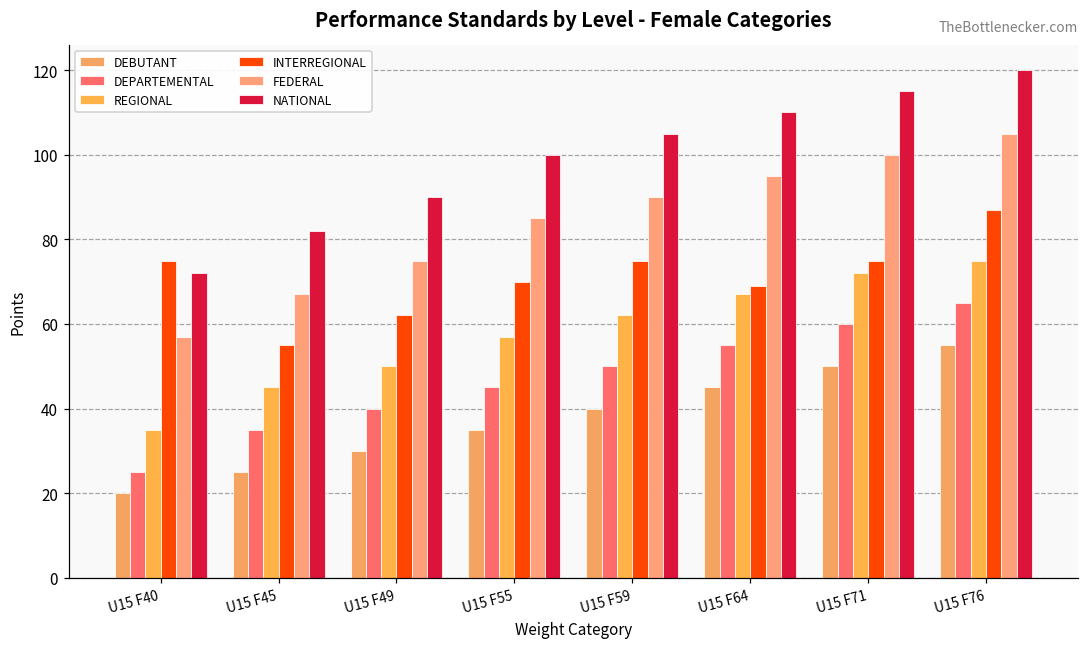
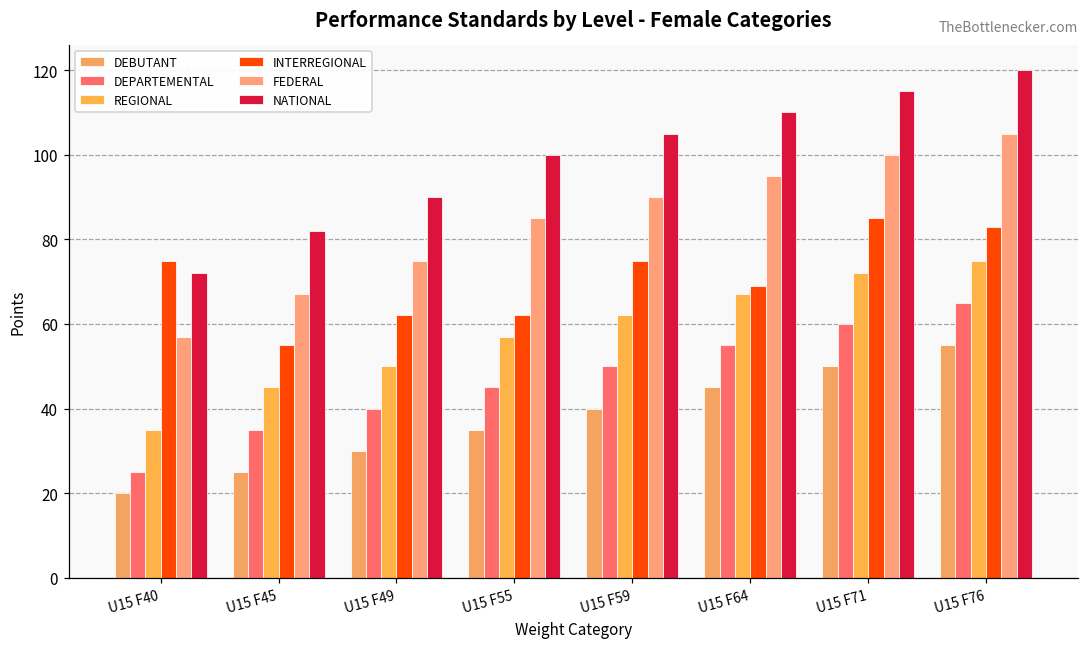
INTERREGIONAL, U15 F55: 70 -> 62
INTERREGIONAL, U15 F71: 75 -> 85
INTERREGIONAL, U15 F76: 87 -> 83
